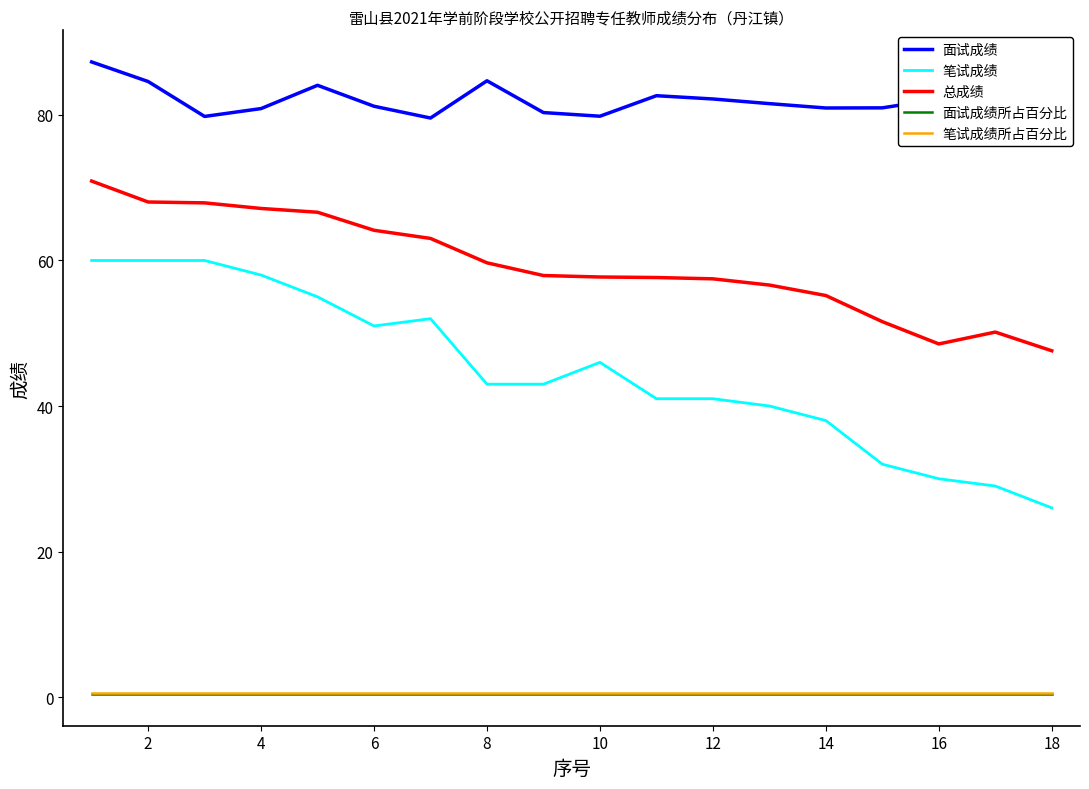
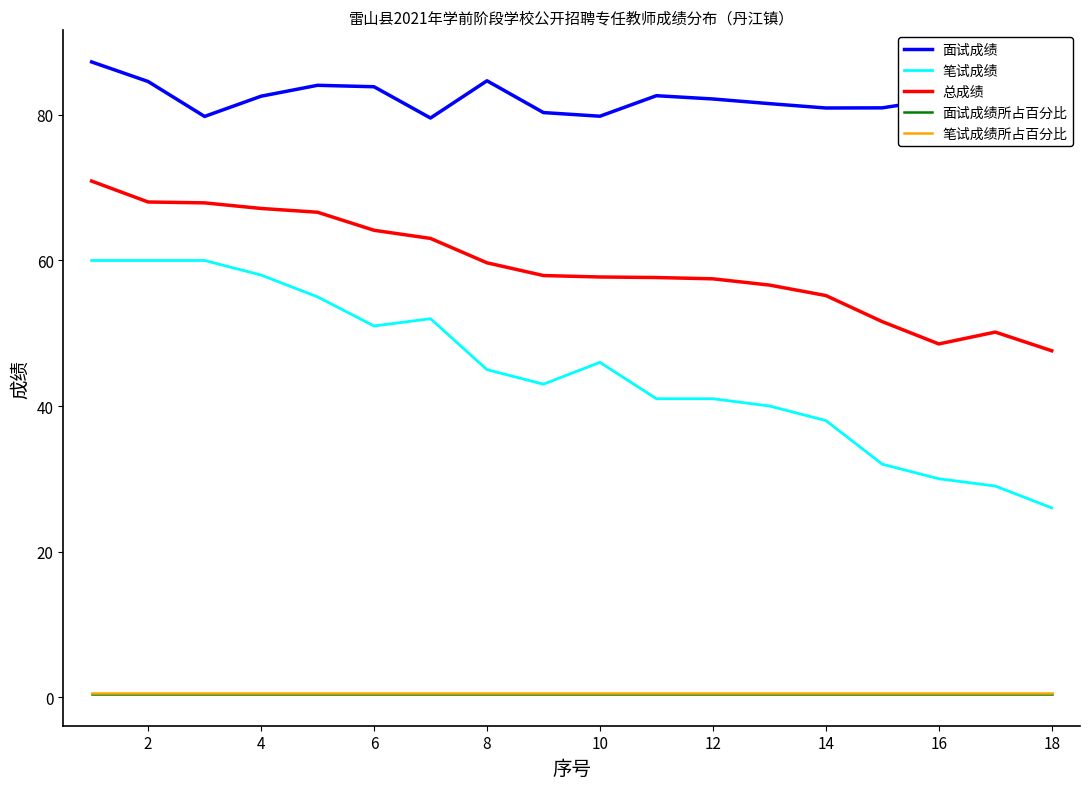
面试成绩, 4: 81 -> 83
面试成绩, 6: 81 -> 84
笔试成绩, 8: 43 -> 45
